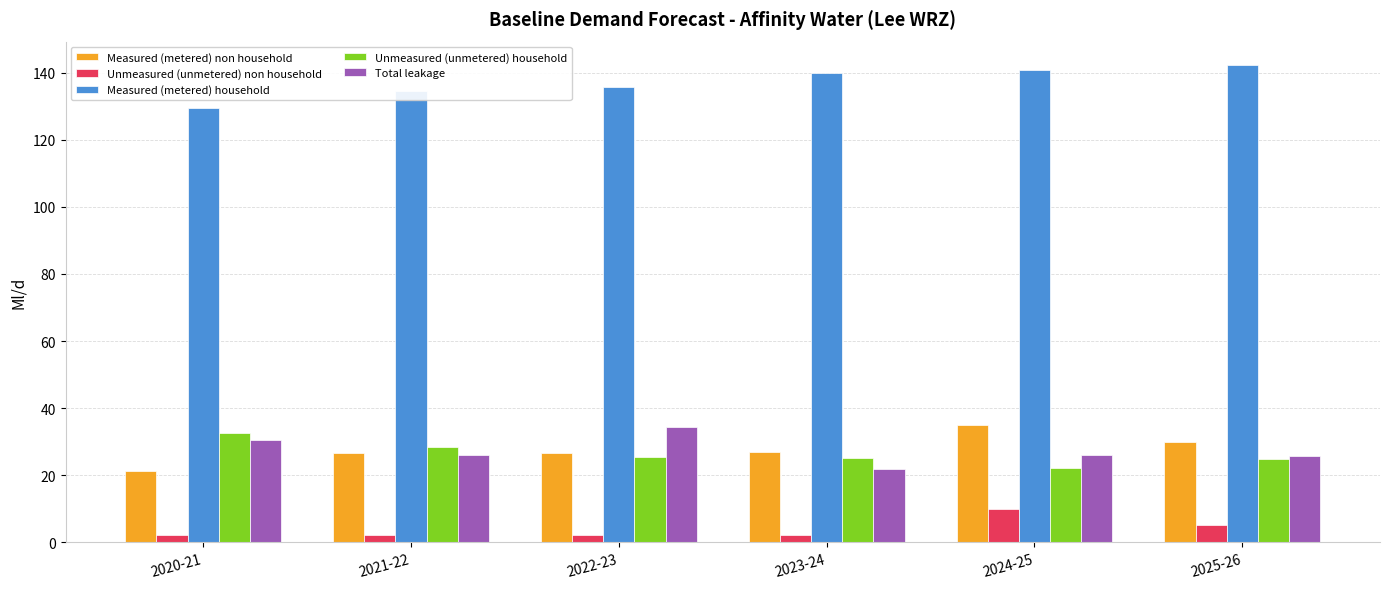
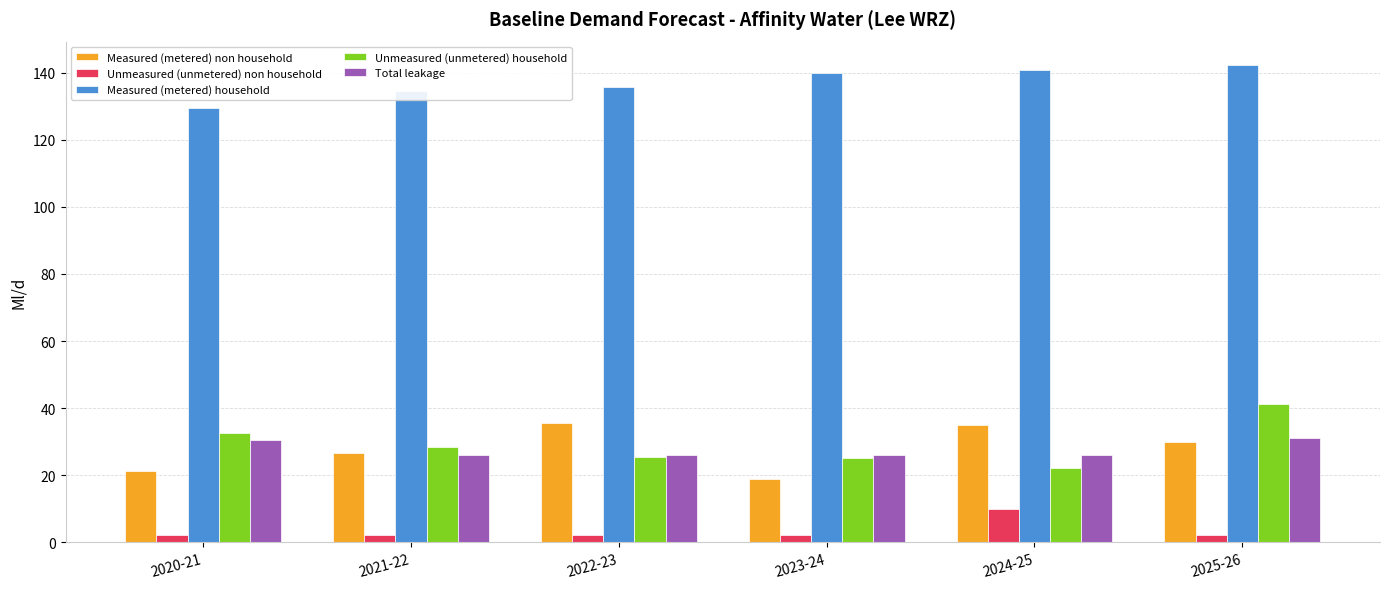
Measured (metered) non household, 2022-23: 27 -> 36
Total leakage, 2022-23: 34 -> 26
Measured (metered) non household, 2023-24: 27 -> 19
Total leakage, 2023-24: 22 -> 26
Unmeasured (unmetered) non household, 2025-26: 5 -> 2
Unmeasured (unmetered) household, 2025-26: 25 -> 41
Total leakage, 2025-26: 26 -> 31
